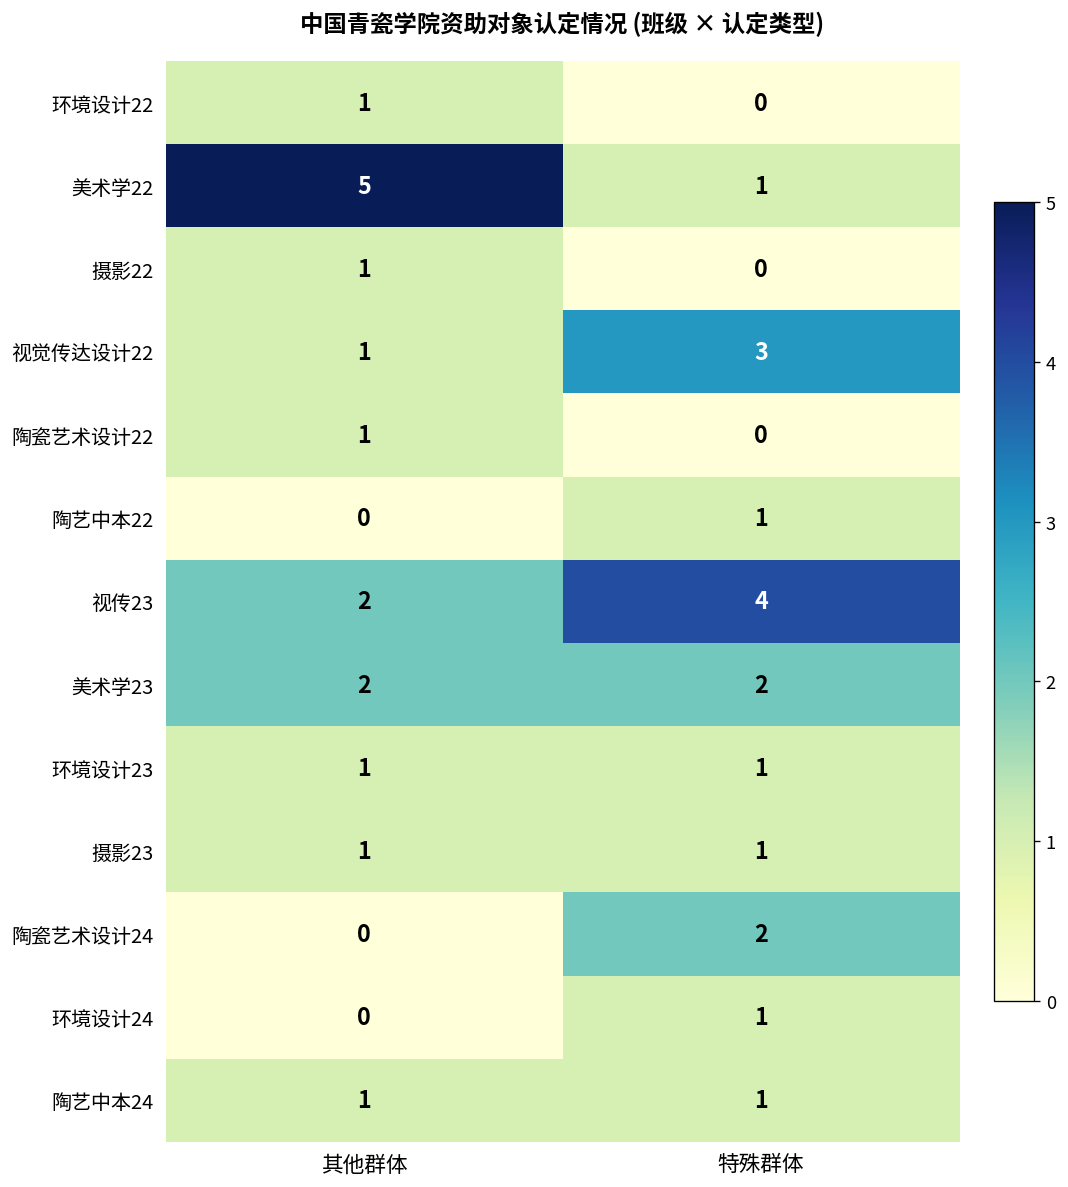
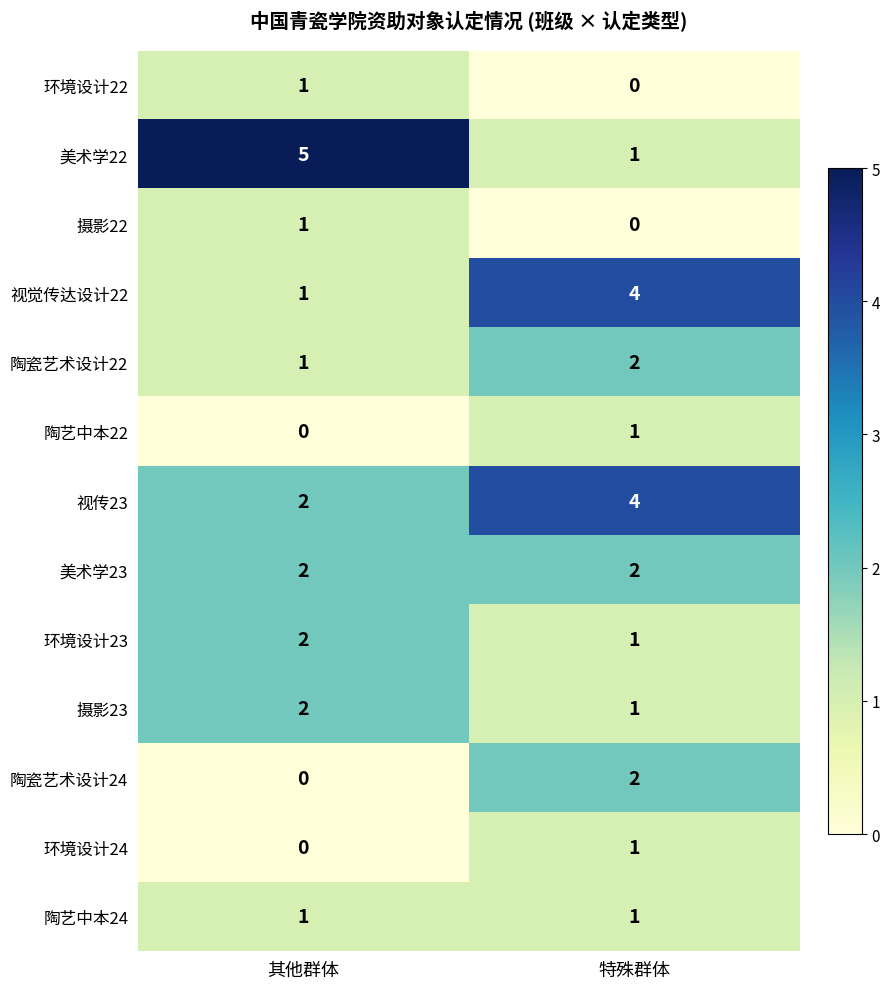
视觉传达设计22, 特殊群体: 3 -> 4
陶瓷艺术设计22, 特殊群体: 0 -> 2
环境设计23, 其他群体: 1 -> 2
摄影23, 其他群体: 1 -> 2
